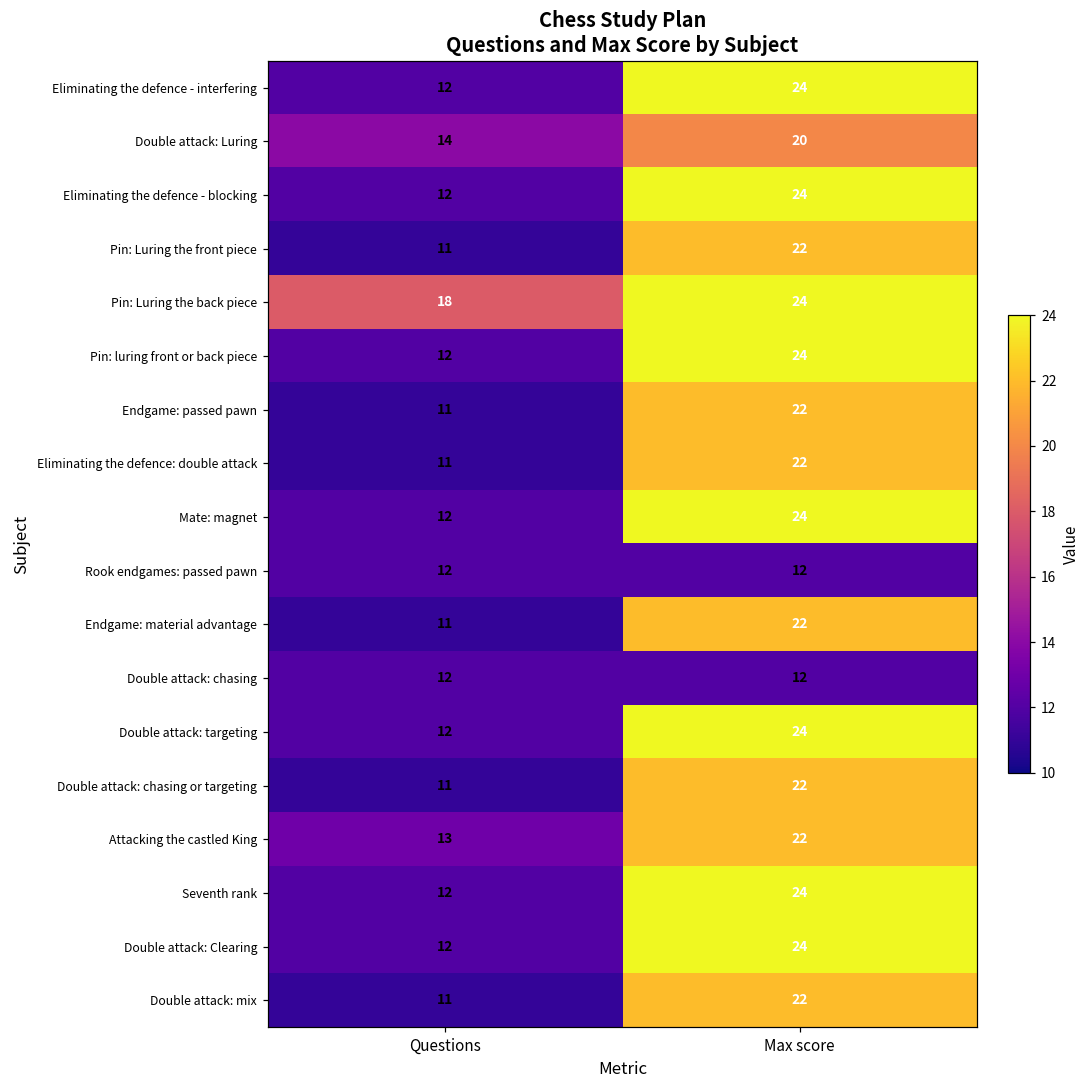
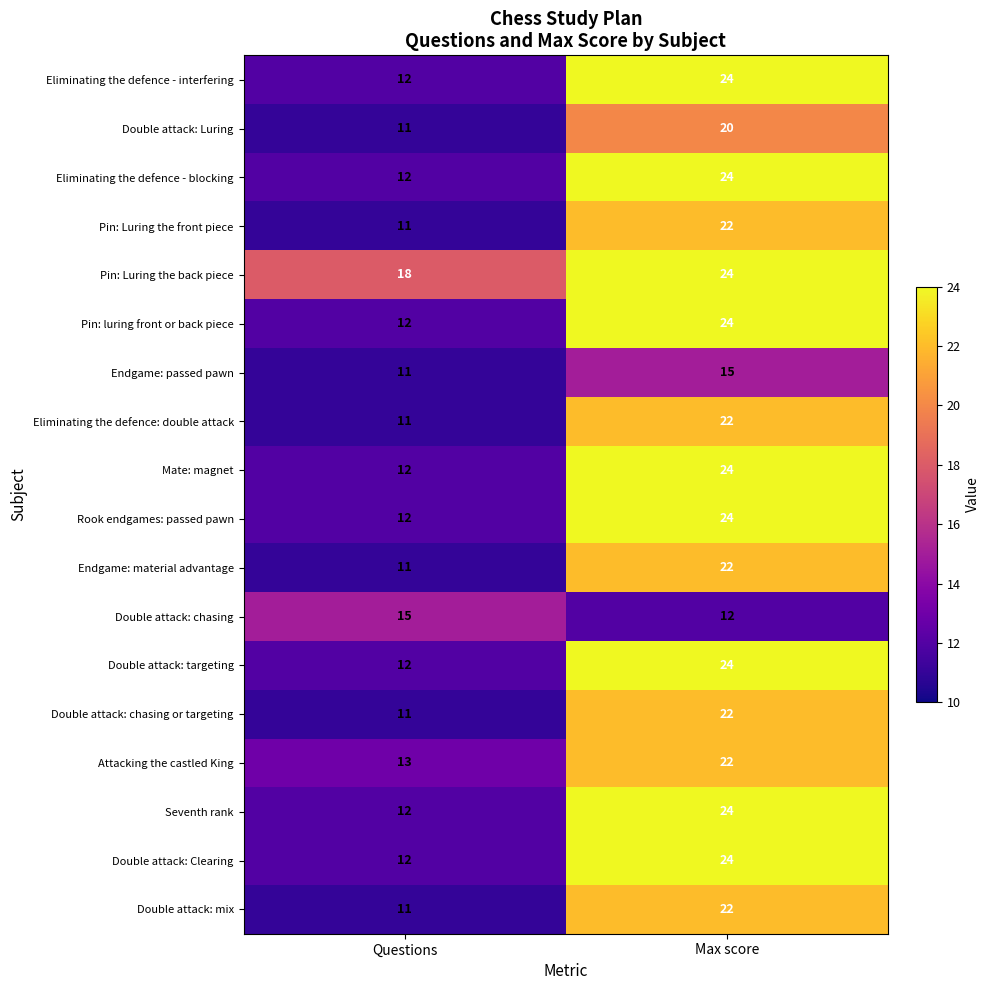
Double attack: Luring, Questions: 14 -> 11
Endgame: passed pawn, Max score: 22 -> 15
Rook endgames: passed pawn, Max score: 12 -> 24
Double attack: chasing, Questions: 12 -> 15
